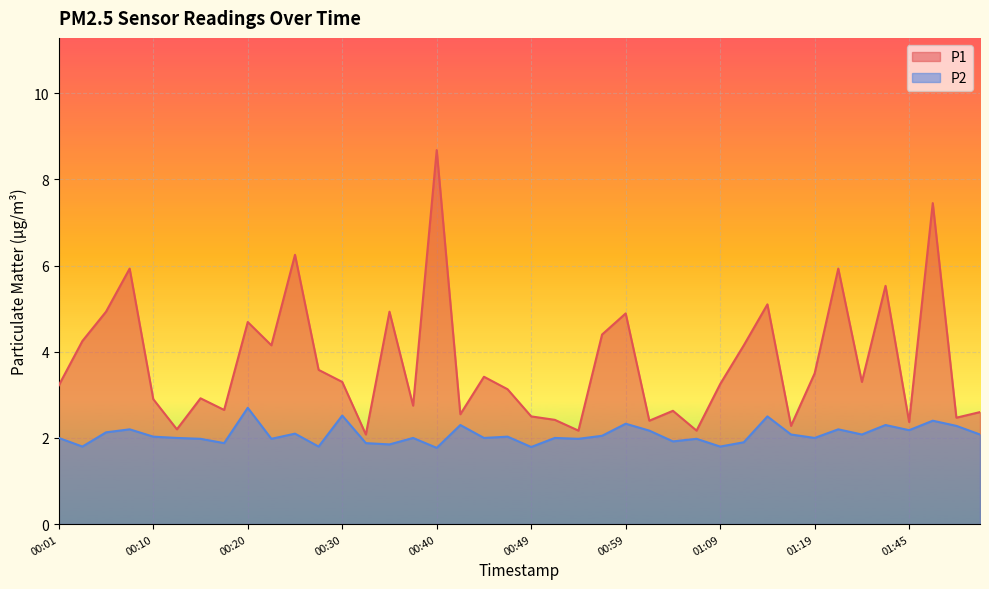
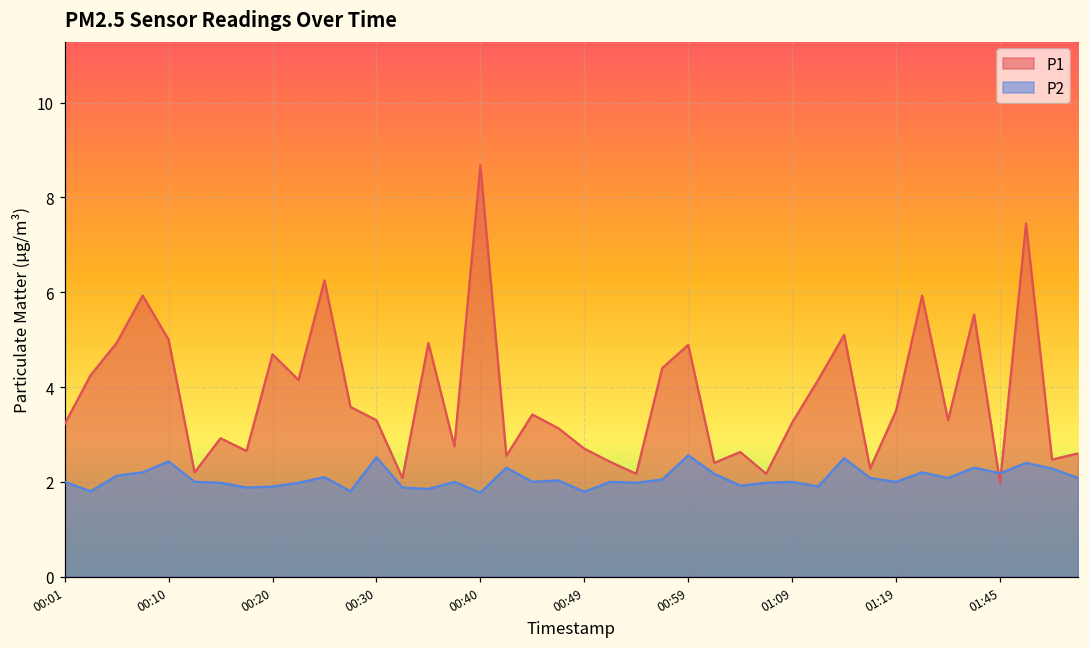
P1, 00:10: 2.9 -> 5.0
P2, 00:10: 2.0 -> 2.4
P2, 00:20: 2.7 -> 1.9
P1, 00:49: 2.5 -> 2.7
P2, 00:59: 2.3 -> 2.6
P2, 01:09: 1.8 -> 2.0
P1, 01:45: 2.4 -> 2.0
